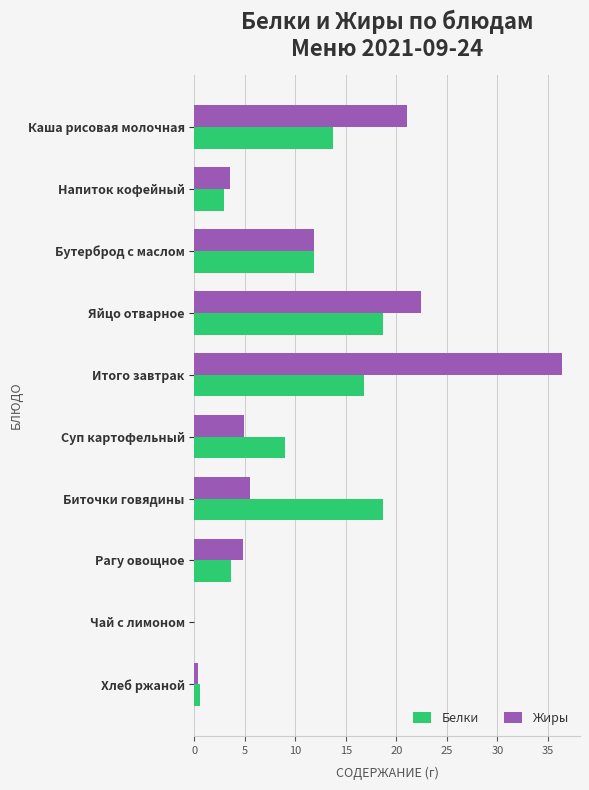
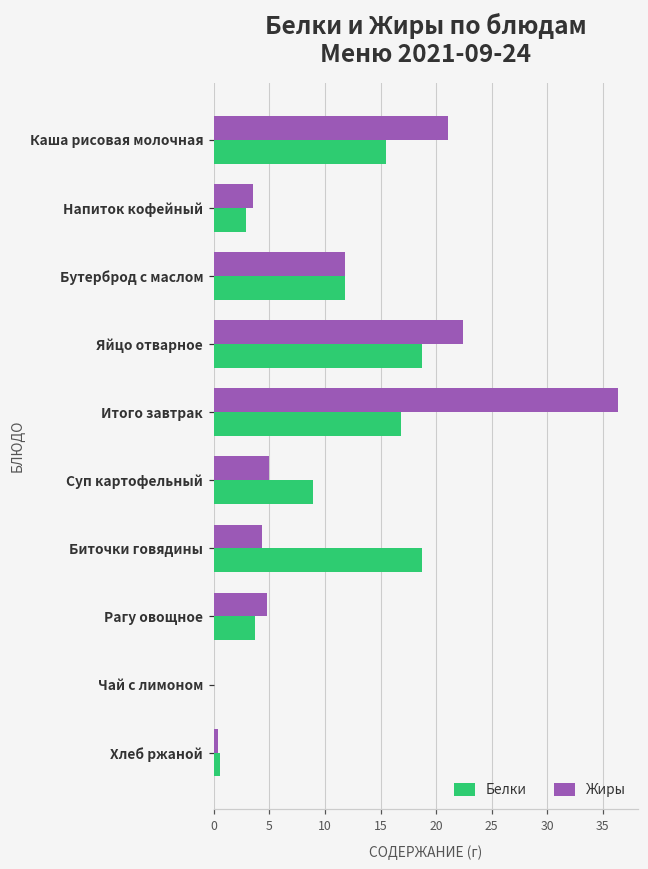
Белки, Каша рисовая молочная: 13.7 -> 15.5
Жиры, Биточки говядины: 5.5 -> 4.3
